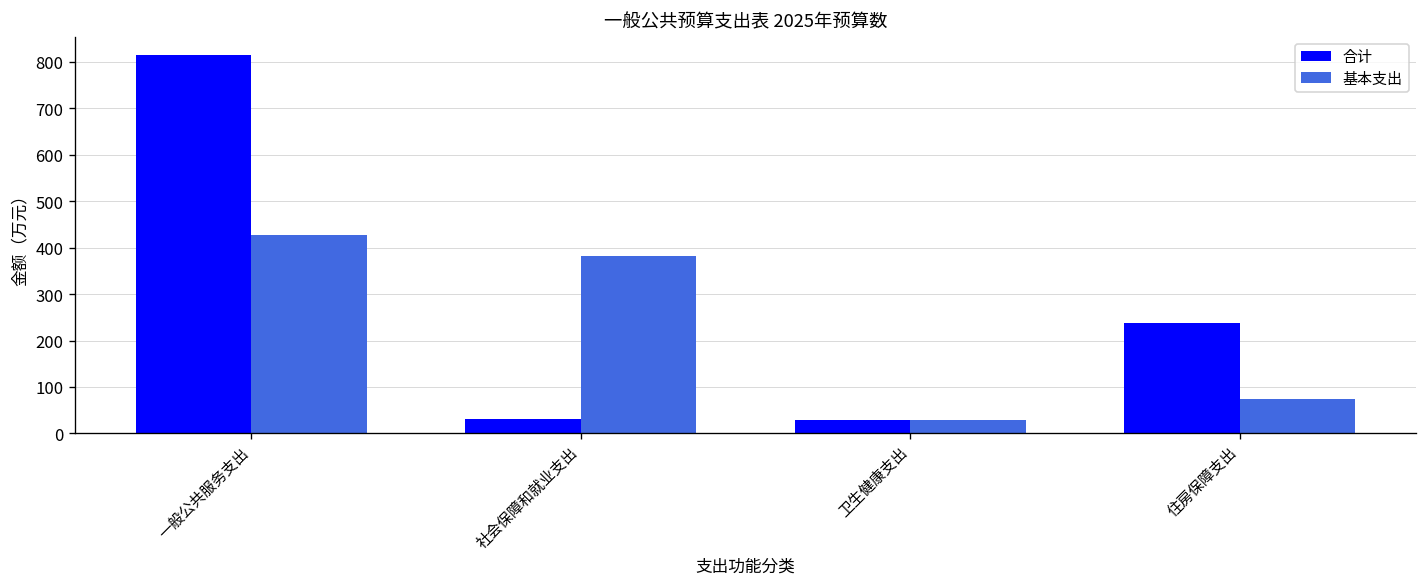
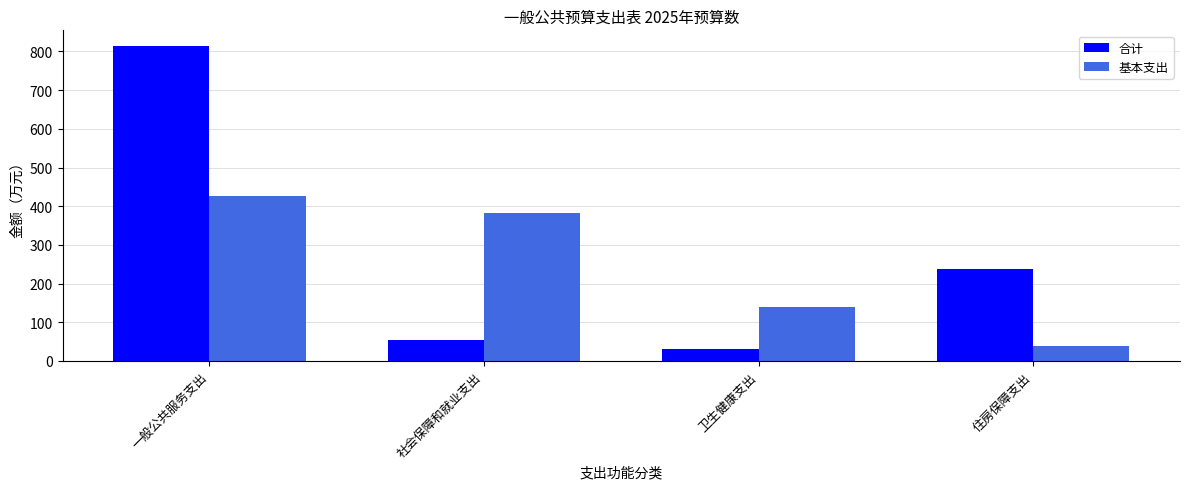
合计, 社会保障和就业支出: 30 -> 60
基本支出, 卫生健康支出: 30 -> 140
基本支出, 住房保障支出: 70 -> 40
